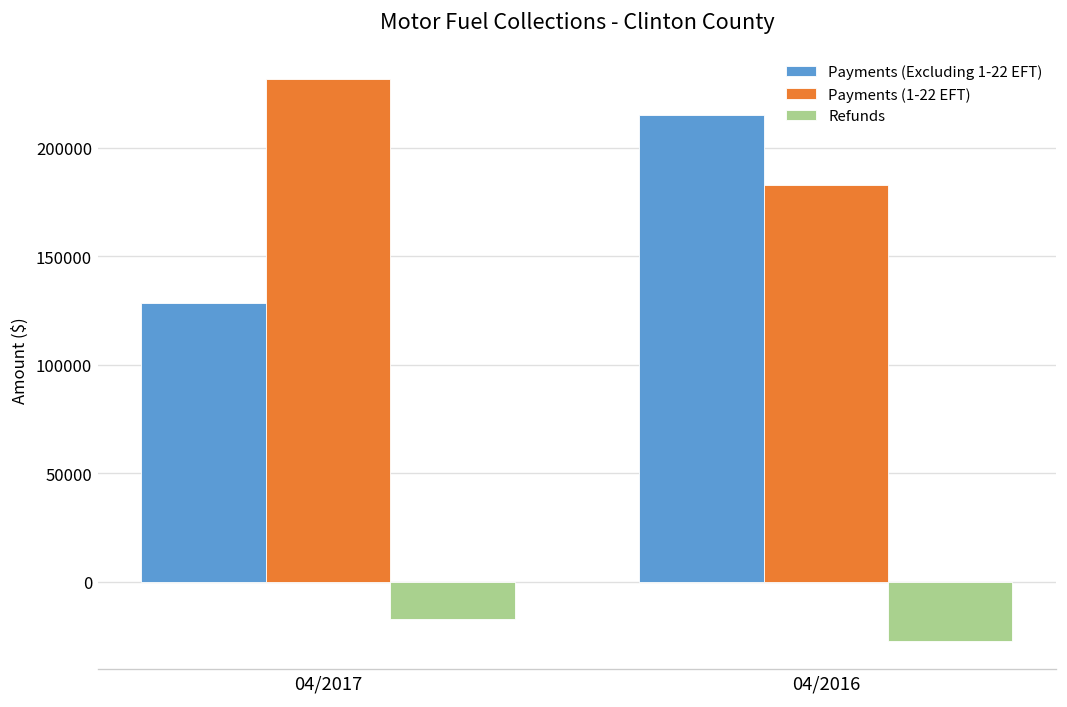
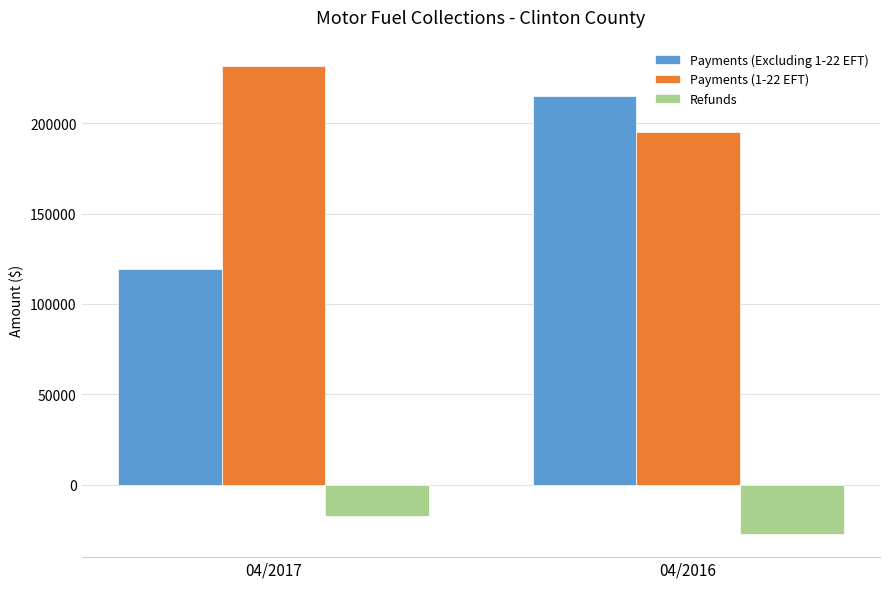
Payments (Excluding 1-22 EFT), 04/2017: 129000 -> 119000
Payments (1-22 EFT), 04/2016: 183000 -> 195000
